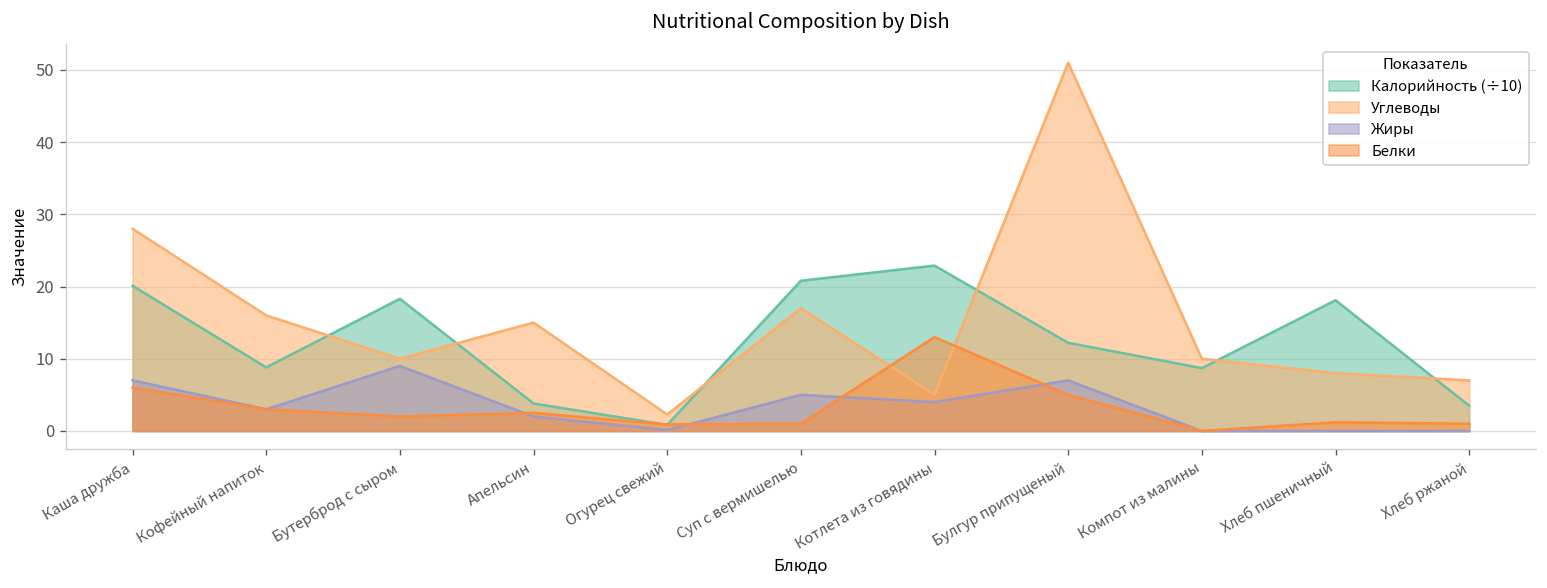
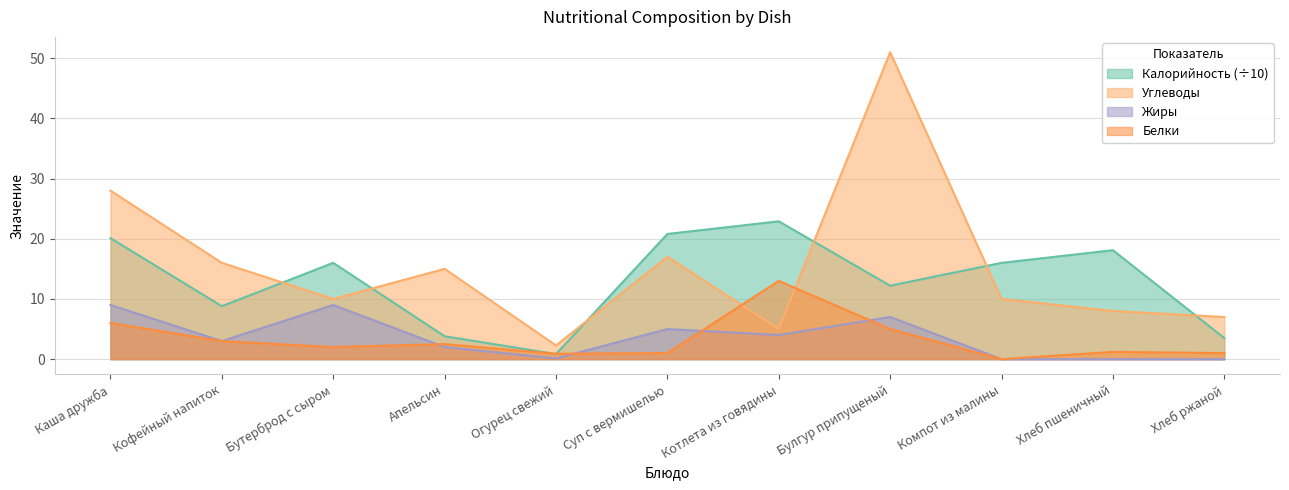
Жиры, Каша дружба: 7 -> 9
Калорийность (÷10), Бутерброд с сыром: 18 -> 16
Калорийность (÷10), Компот из малины: 9 -> 16
